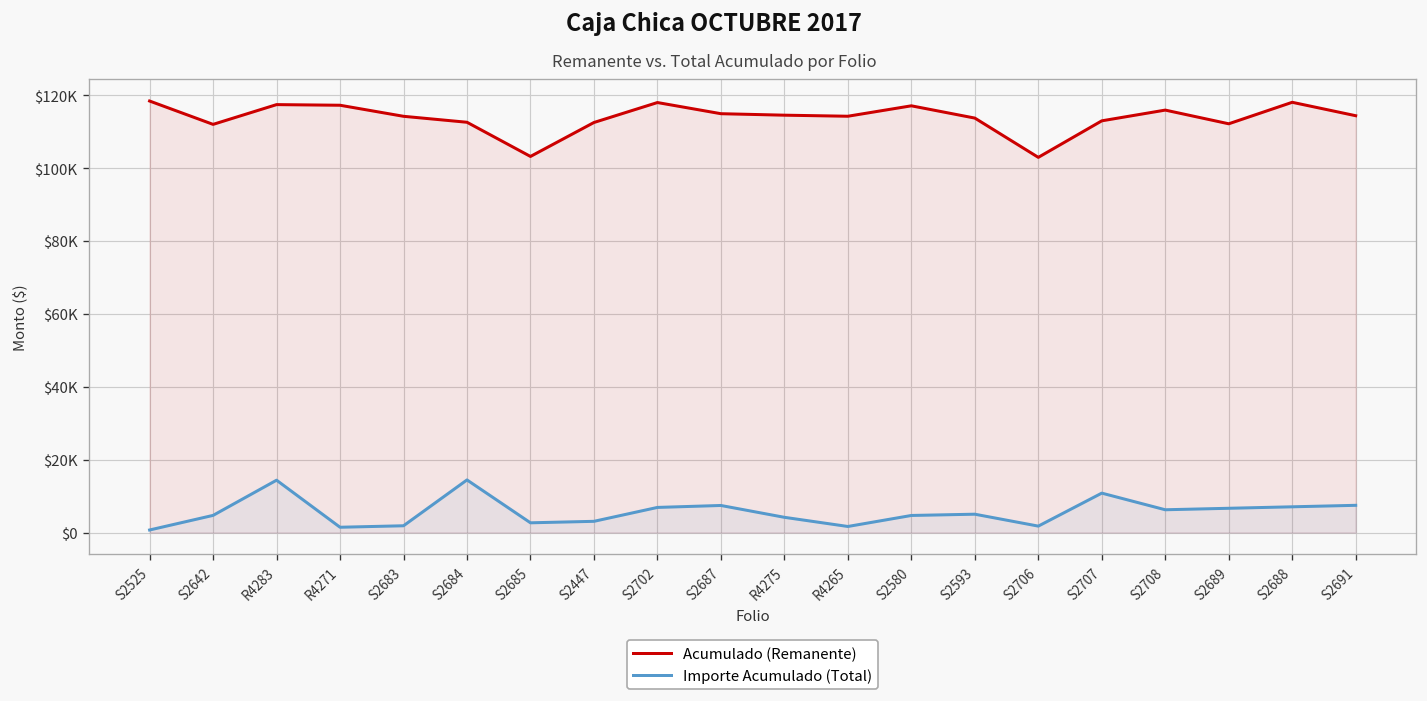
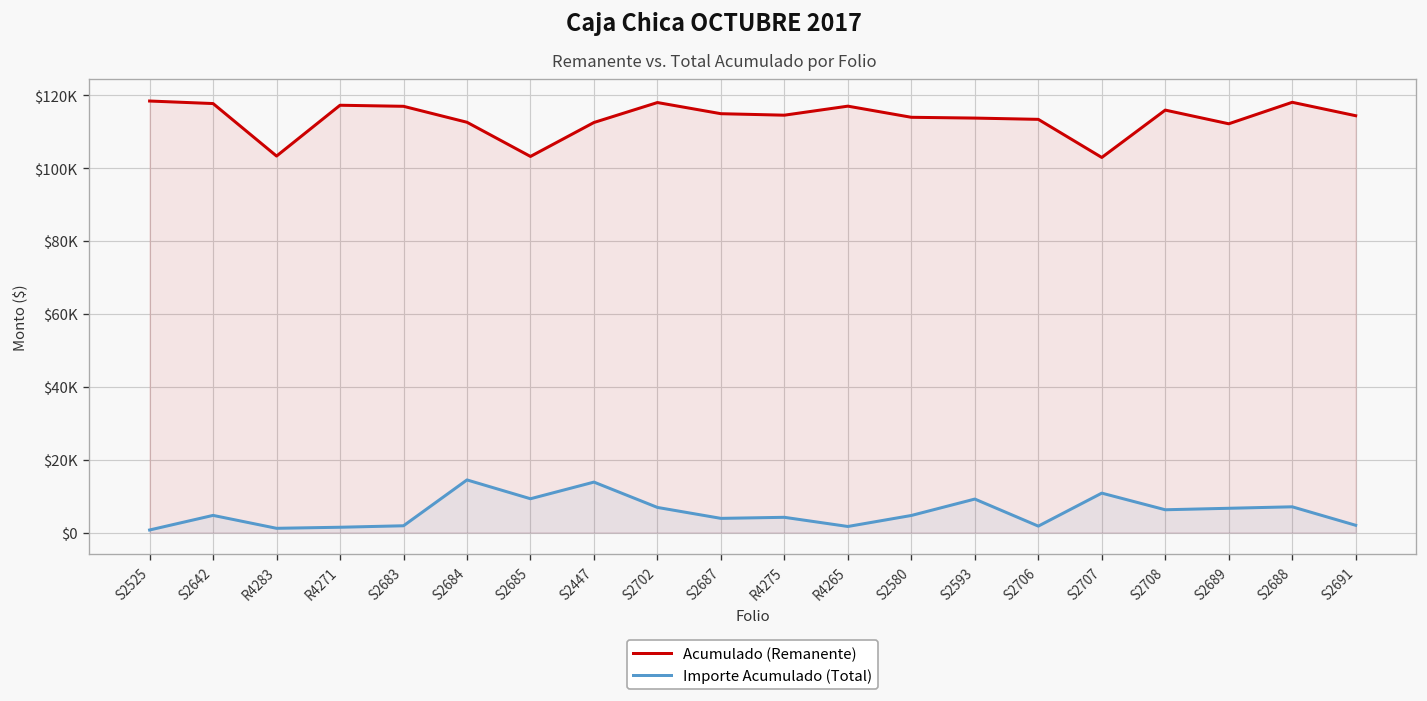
Acumulado (Remanente), S2642: $112000 -> $118000
Acumulado (Remanente), R4283: $117000 -> $103000
Importe Acumulado (Total), R4283: $14000 -> $1000
Acumulado (Remanente), S2683: $114000 -> $117000
Importe Acumulado (Total), S2685: $3000 -> $9000
Importe Acumulado (Total), S2447: $3000 -> $14000
Importe Acumulado (Total), S2687: $7000 -> $4000
Acumulado (Remanente), R4265: $114000 -> $117000
Acumulado (Remanente), S2580: $117000 -> $114000
Importe Acumulado (Total), S2593: $5000 -> $9000
Acumulado (Remanente), S2706: $103000 -> $113000
Acumulado (Remanente), S2707: $113000 -> $103000
Importe Acumulado (Total), S2691: $7000 -> $2000
